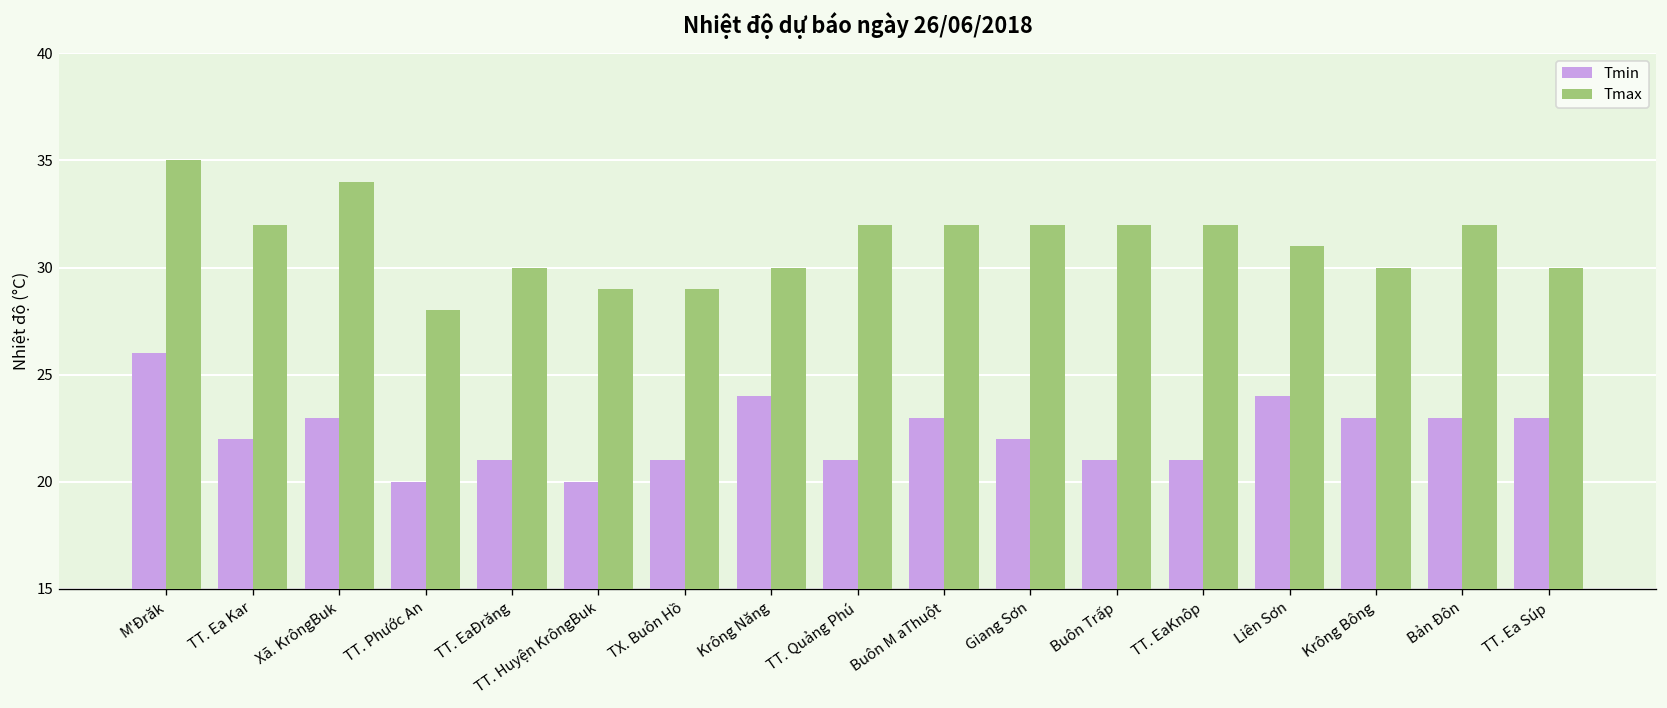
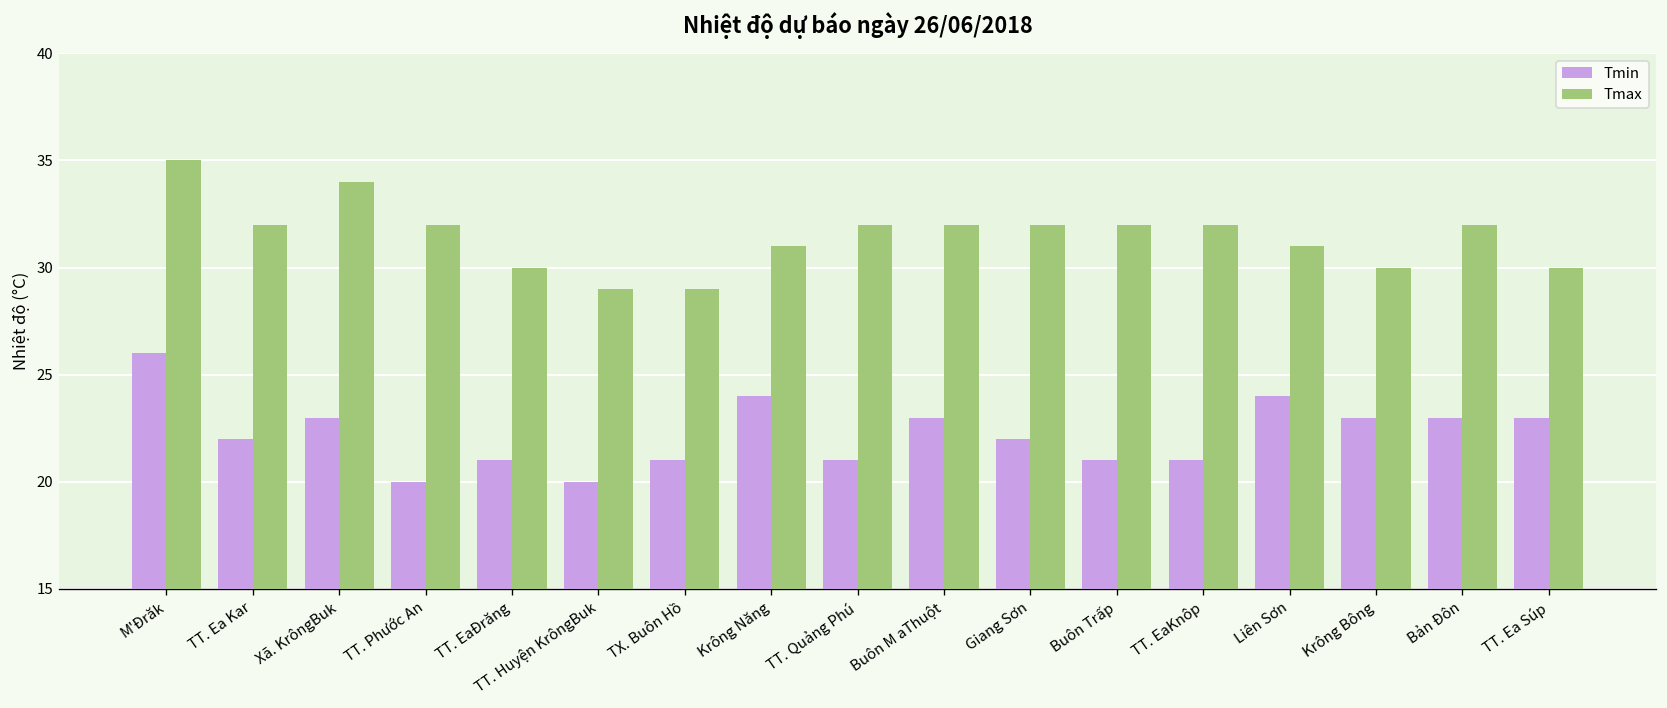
Tmax, TT. Phước An: 28 -> 32
Tmax, Krông Năng: 30 -> 31
